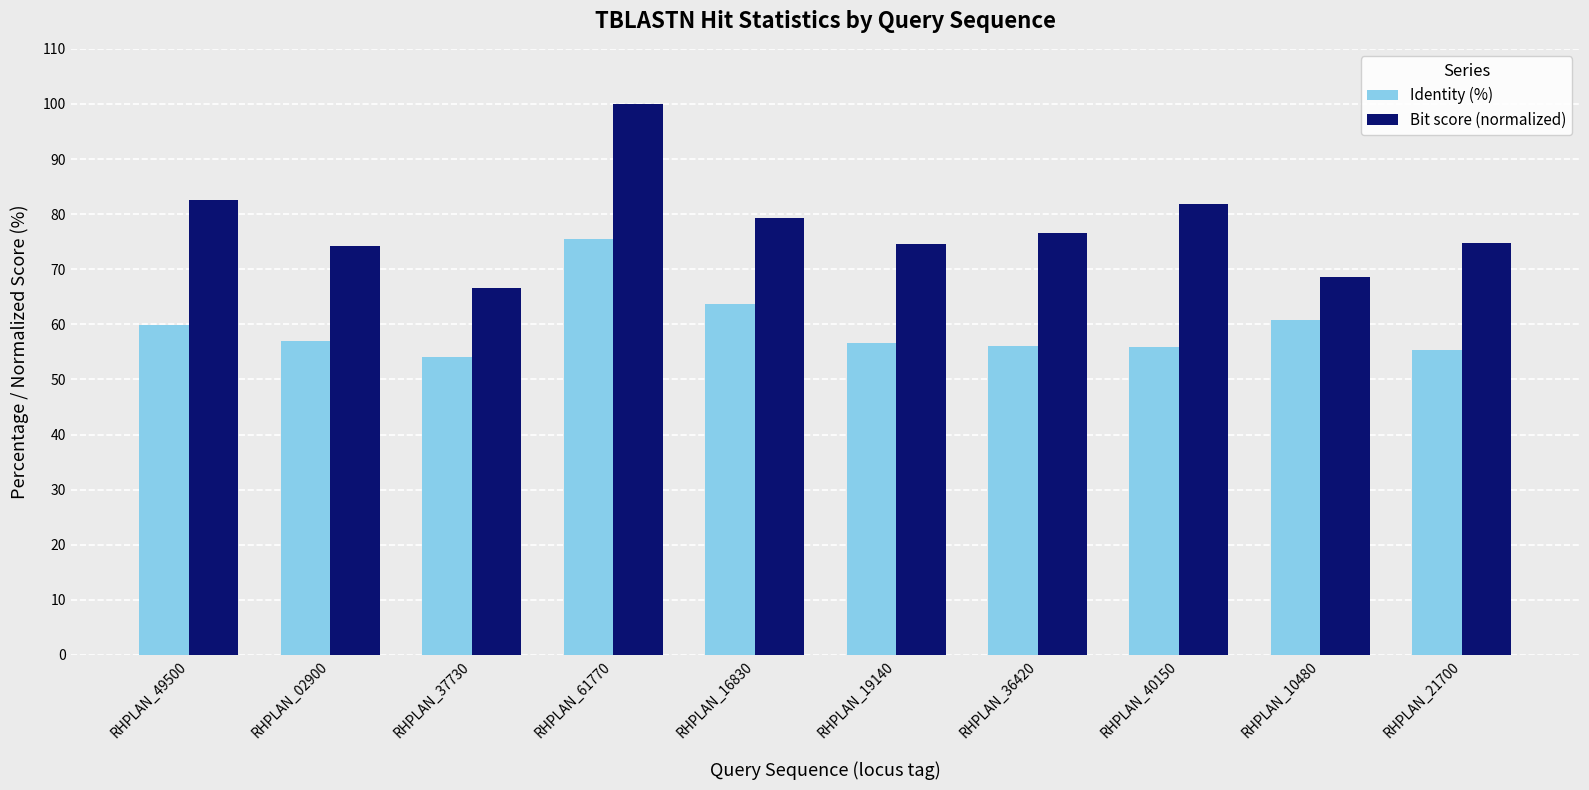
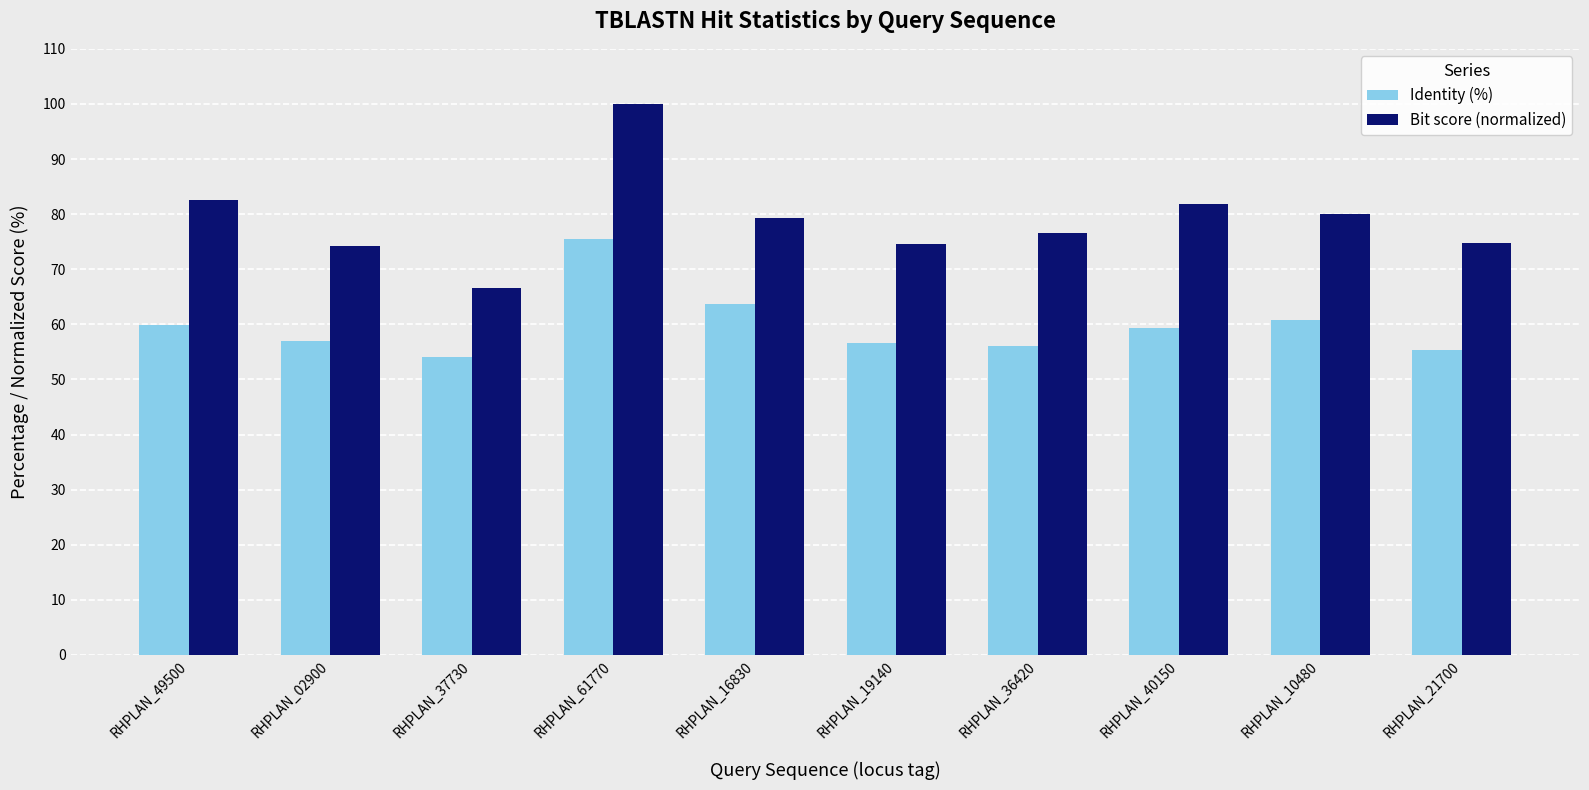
Identity (%), RHPLAN_40150: 56 -> 59
Bit score (normalized), RHPLAN_10480: 69 -> 80
